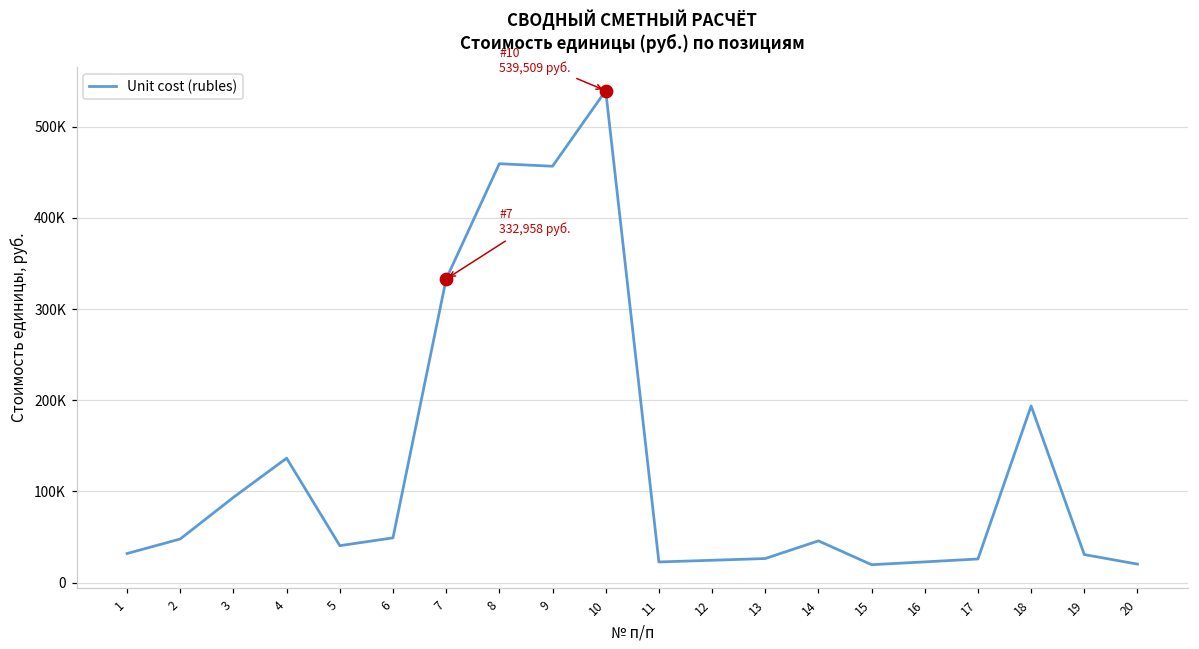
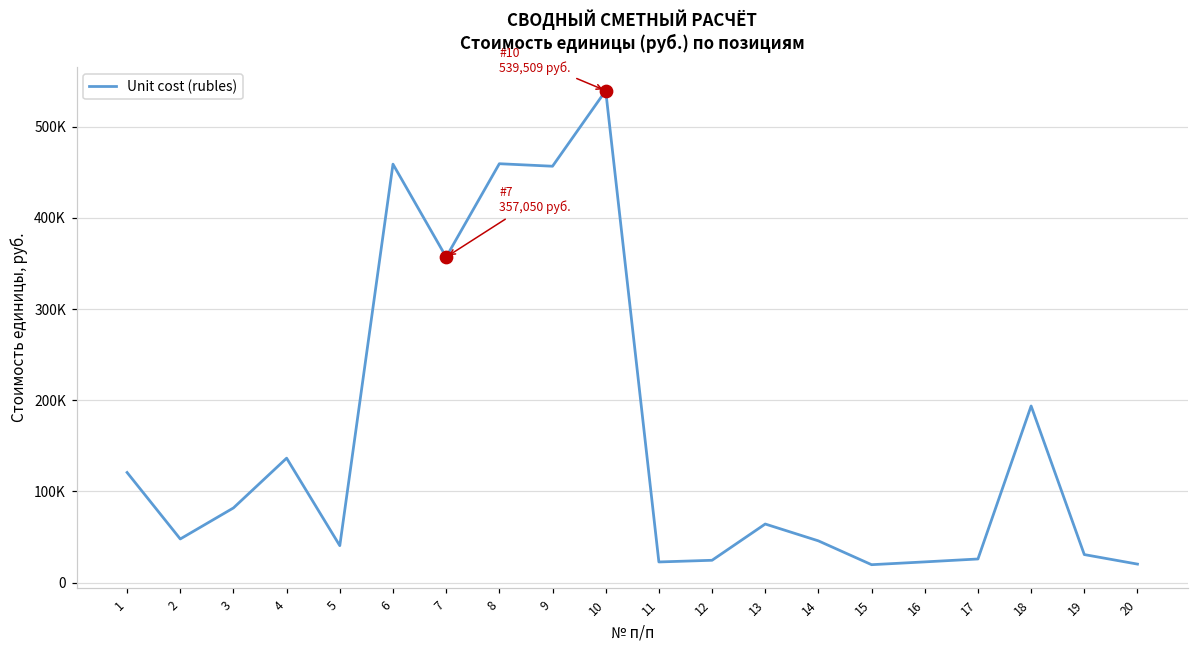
Unit cost (rubles), 1: 30000 -> 120000
Unit cost (rubles), 3: 90000 -> 80000
Unit cost (rubles), 6: 50000 -> 460000
Unit cost (rubles), 7: 332,958 -> 357,050
Unit cost (rubles), 13: 30000 -> 60000
